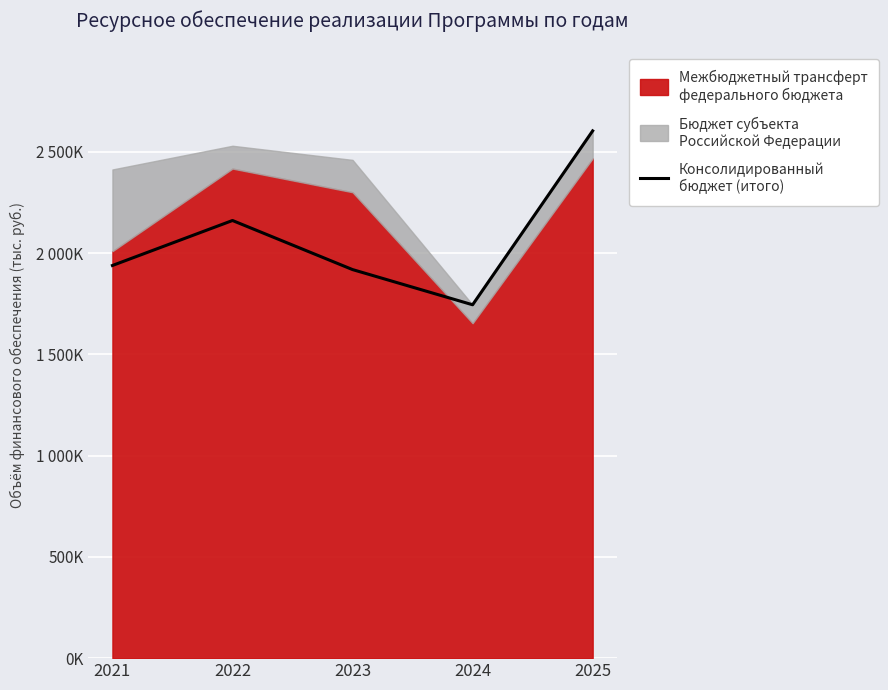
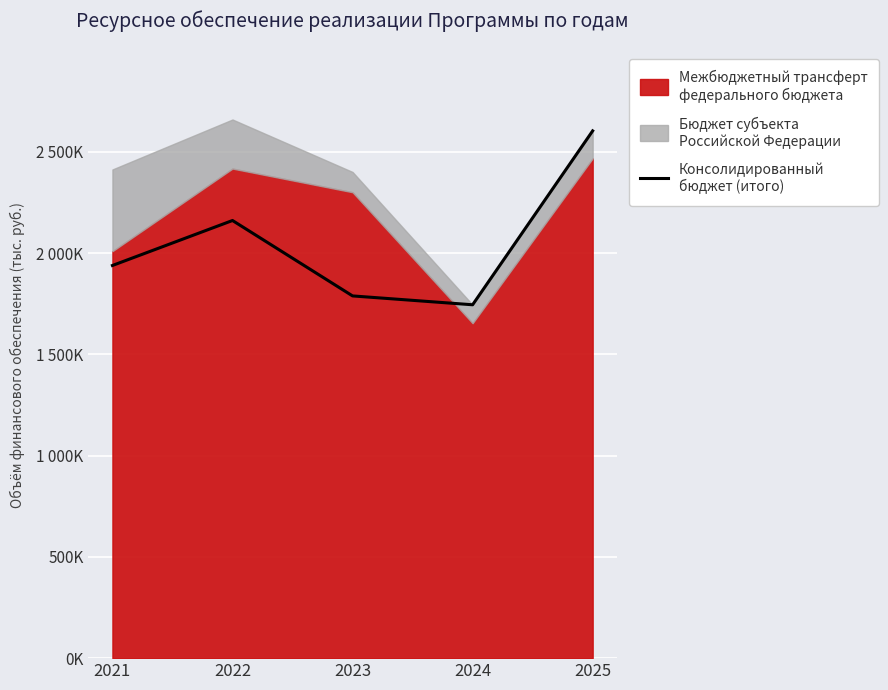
Бюджет субъекта Российской Федерации, 2022: 110000 -> 240000
Консолидированный бюджет (итого), 2023: 1920000 -> 1790000
Бюджет субъекта Российской Федерации, 2023: 160000 -> 100000
